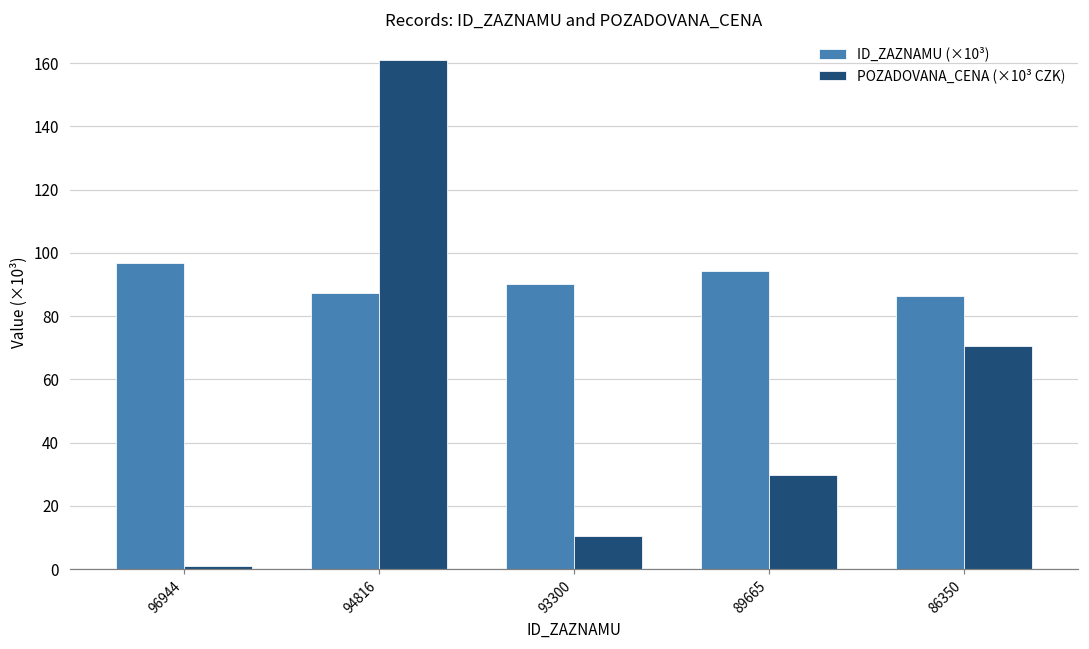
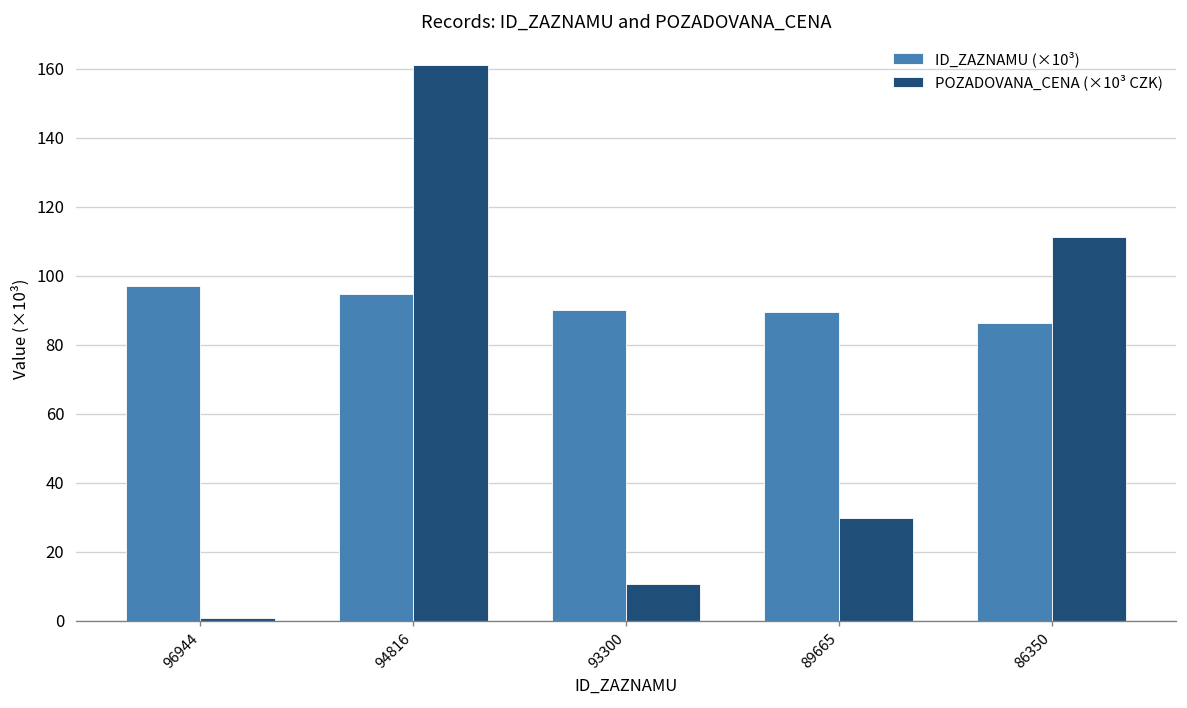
ID_ZAZNAMU (×10³), 94816: 87 -> 95
ID_ZAZNAMU (×10³), 89665: 94 -> 90
POZADOVANA_CENA (×10³ CZK), 86350: 70 -> 111
